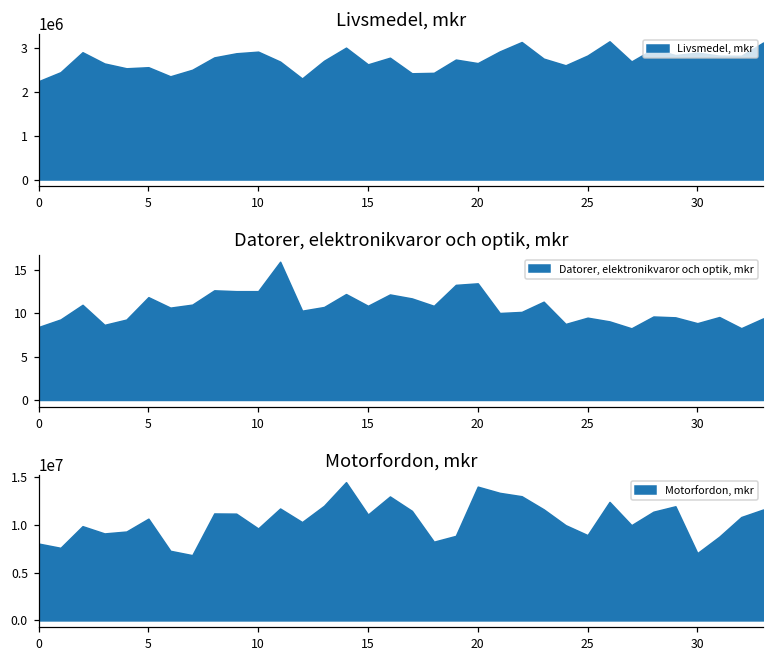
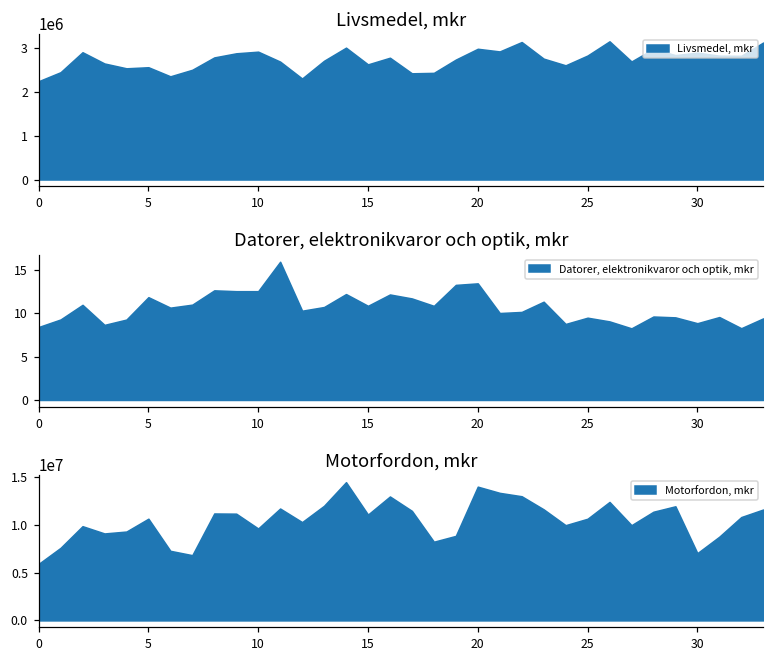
Livsmedel, mkr, 20: 2600000 -> 3000000
Motorfordon, mkr, 0: 8000000 -> 6000000
Motorfordon, mkr, 25: 9000000 -> 11000000
